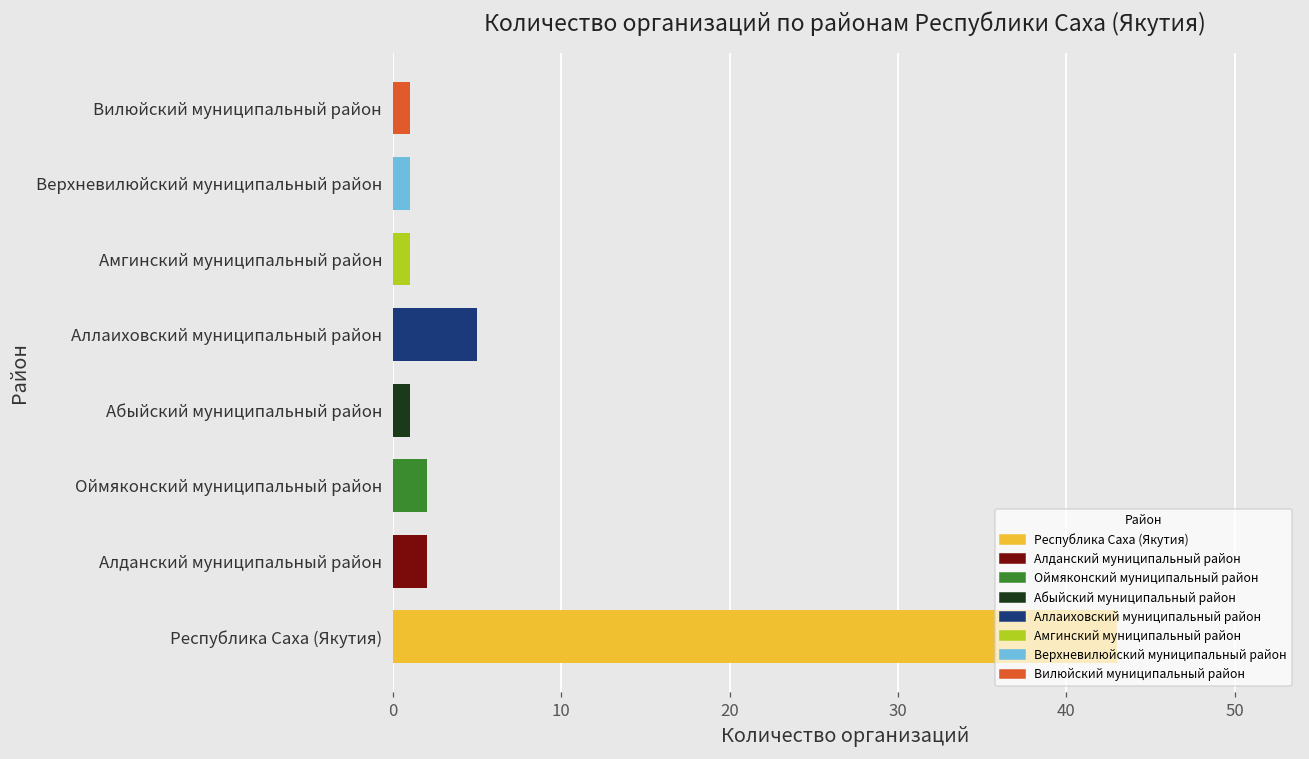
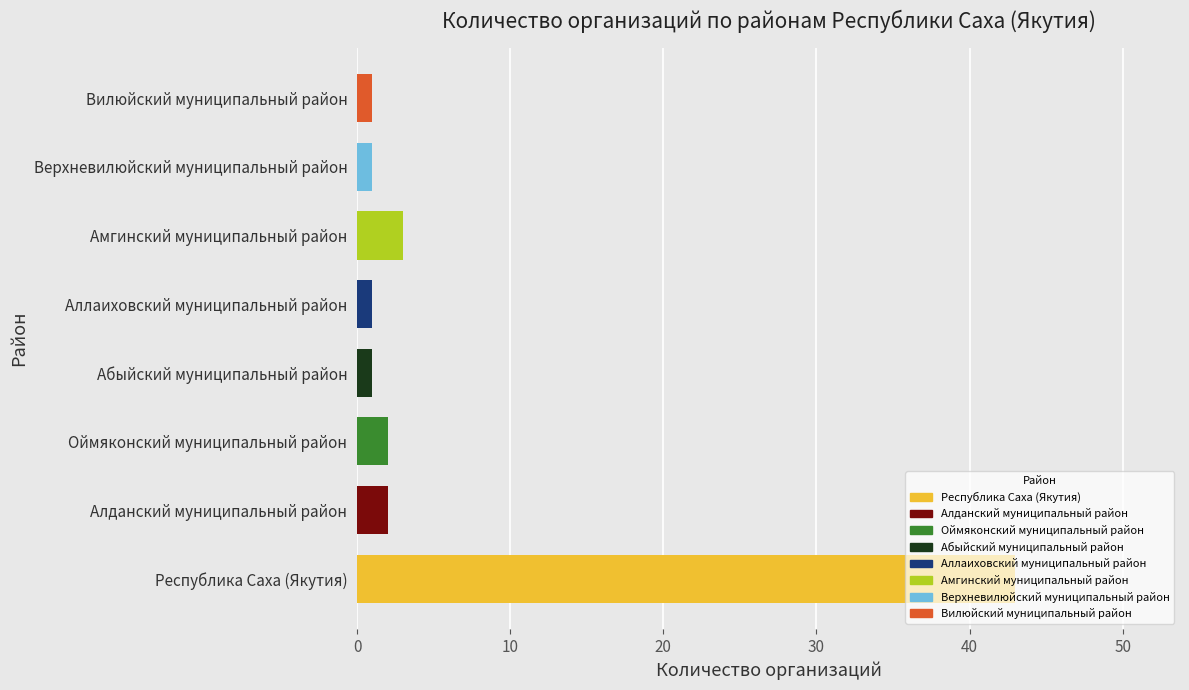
Амгинский муниципальный район: 1 -> 3
Аллаиховский муниципальный район: 5 -> 1
